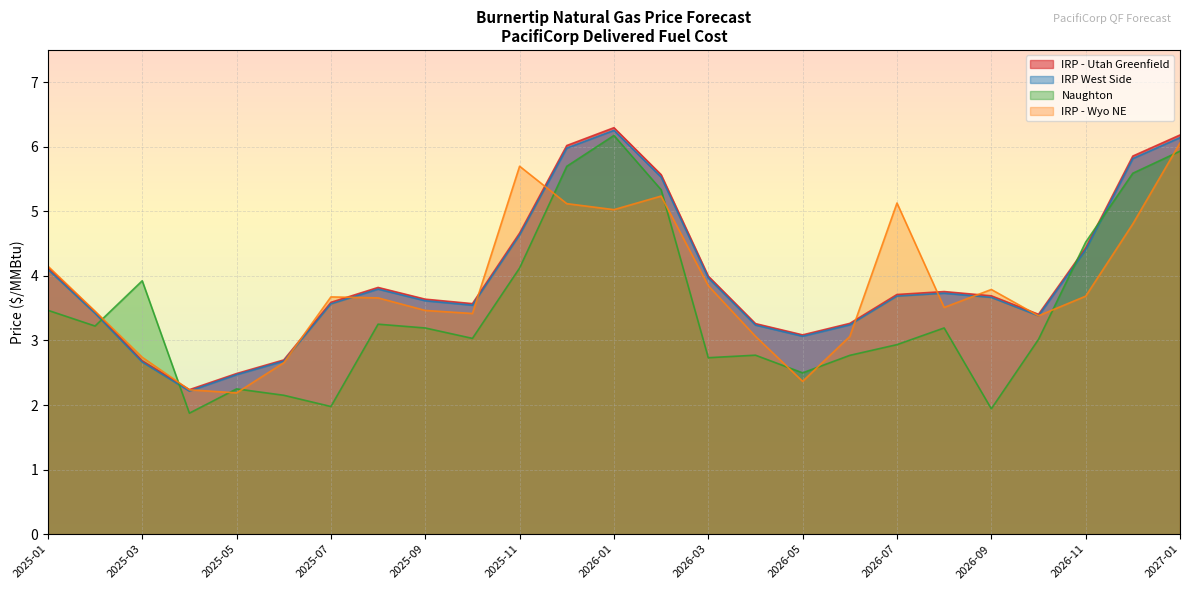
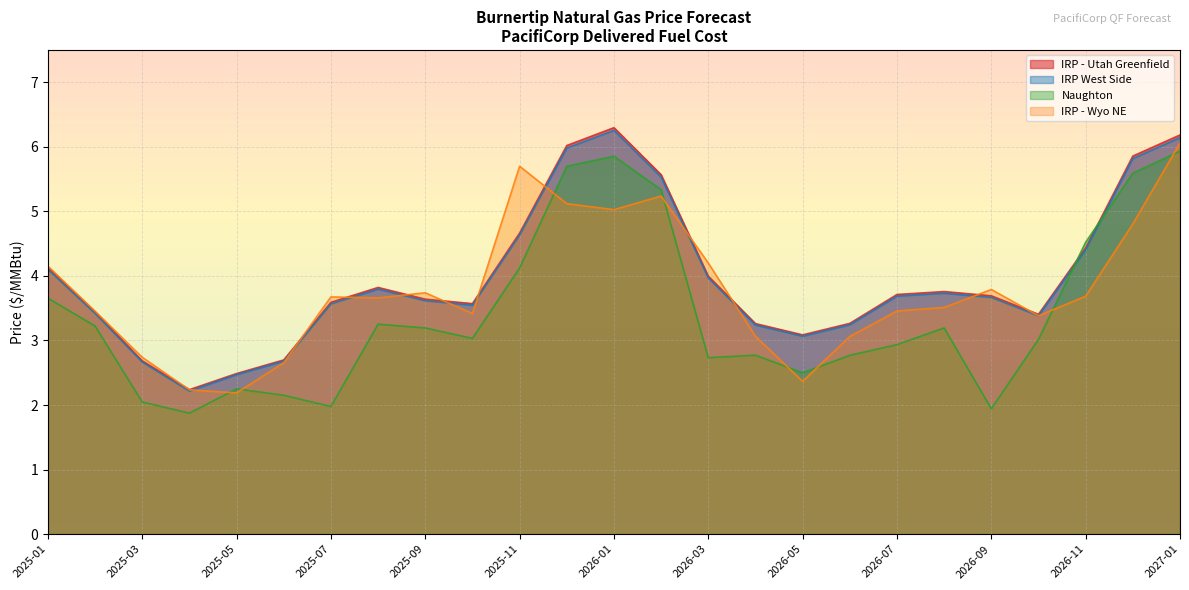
Naughton, 2025-01: 3.5 -> 3.7
Naughton, 2025-03: 3.9 -> 2.0
IRP - Wyo NE, 2025-09: 3.5 -> 3.7
Naughton, 2026-01: 6.2 -> 5.9
IRP - Wyo NE, 2026-03: 3.8 -> 4.2
IRP - Wyo NE, 2026-07: 5.1 -> 3.5
